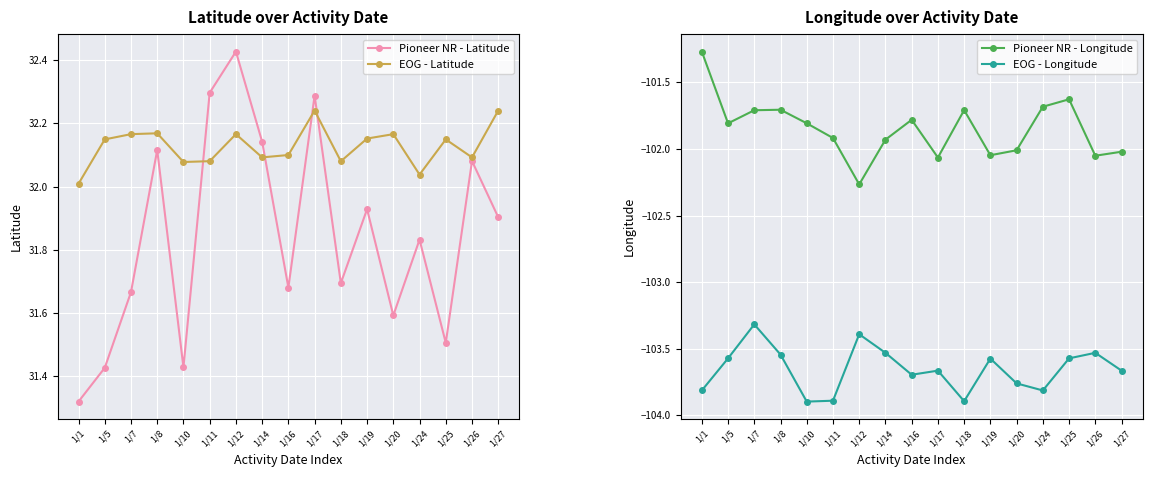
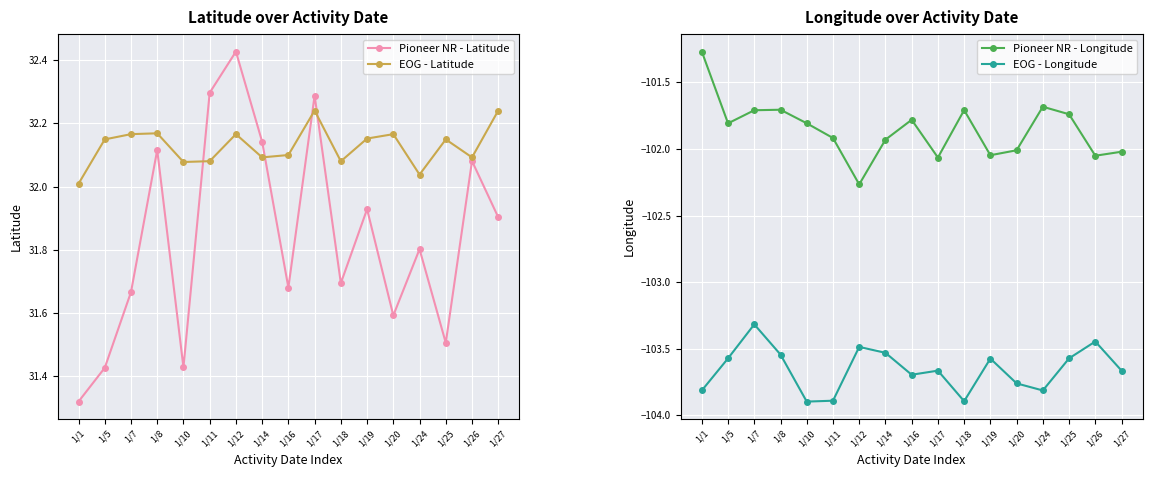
Latitude over Activity Date, Pioneer NR - Latitude, 1/24: 31.83 -> 31.80
Longitude over Activity Date, EOG - Longitude, 1/12: -103.39 -> -103.49
Longitude over Activity Date, Pioneer NR - Longitude, 1/25: -101.63 -> -101.74
Longitude over Activity Date, EOG - Longitude, 1/26: -103.53 -> -103.44
